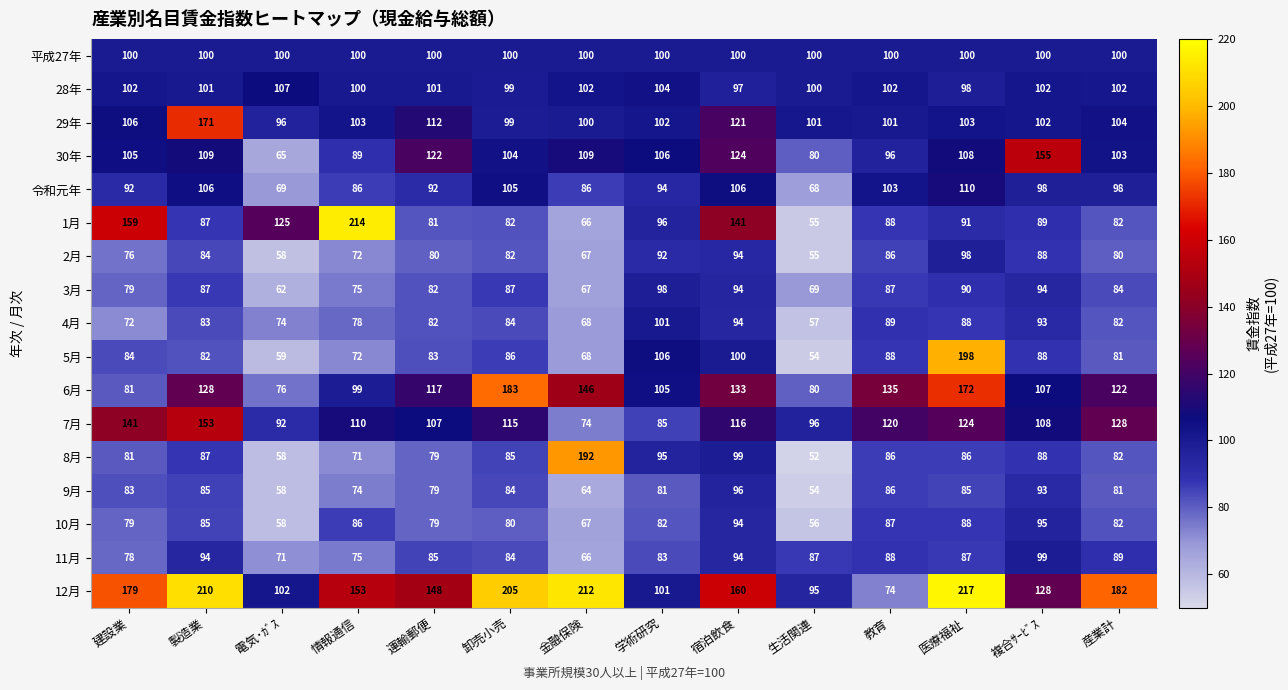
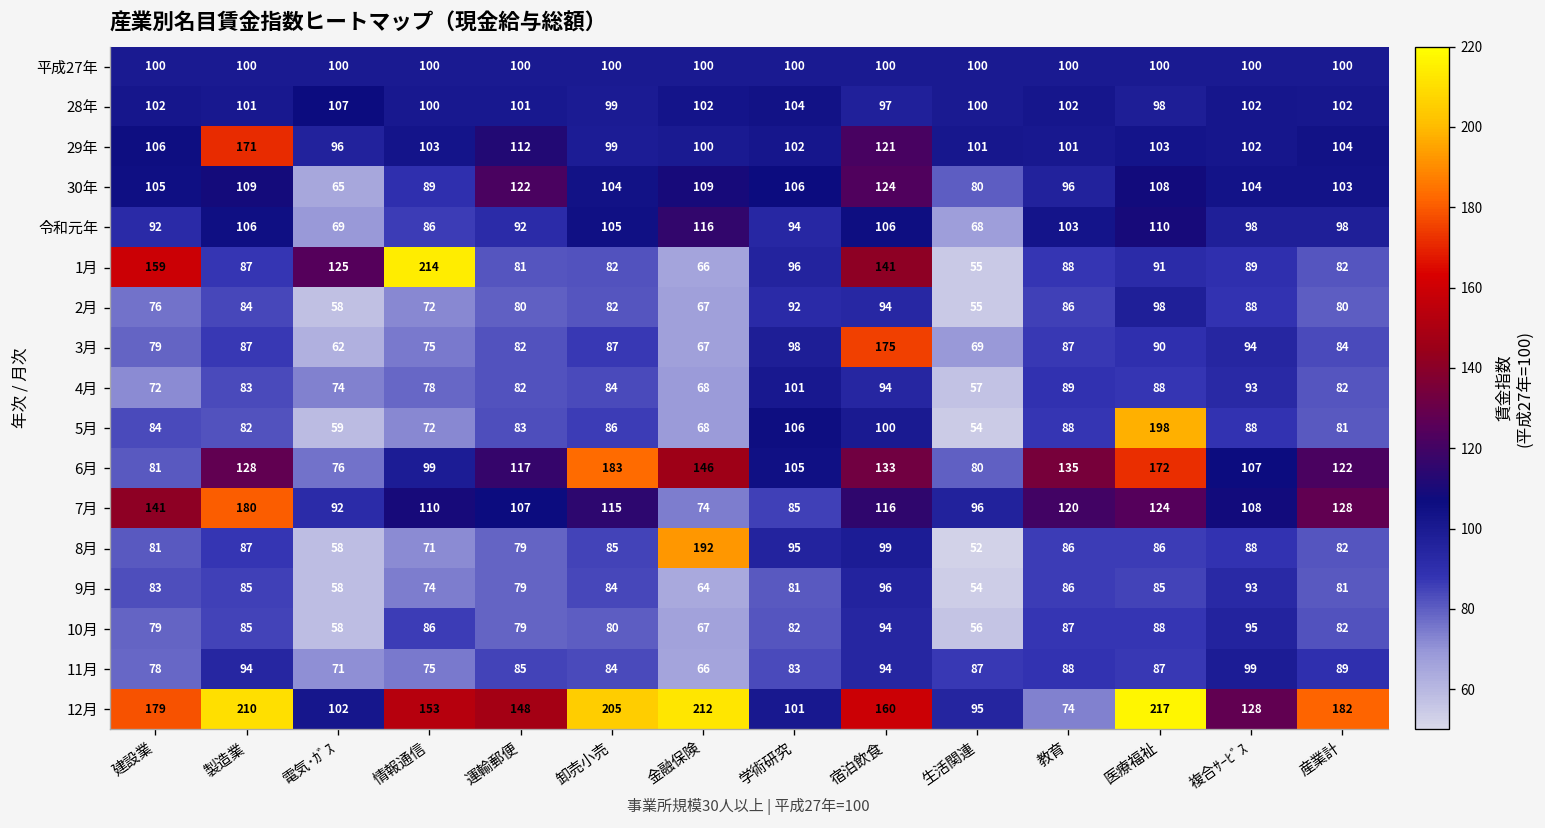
30年, 複合ｻｰﾋﾞｽ: 155 -> 104
令和元年, 金融保険: 86 -> 116
3月, 宿泊飲食: 94 -> 175
7月, 製造業: 153 -> 180
